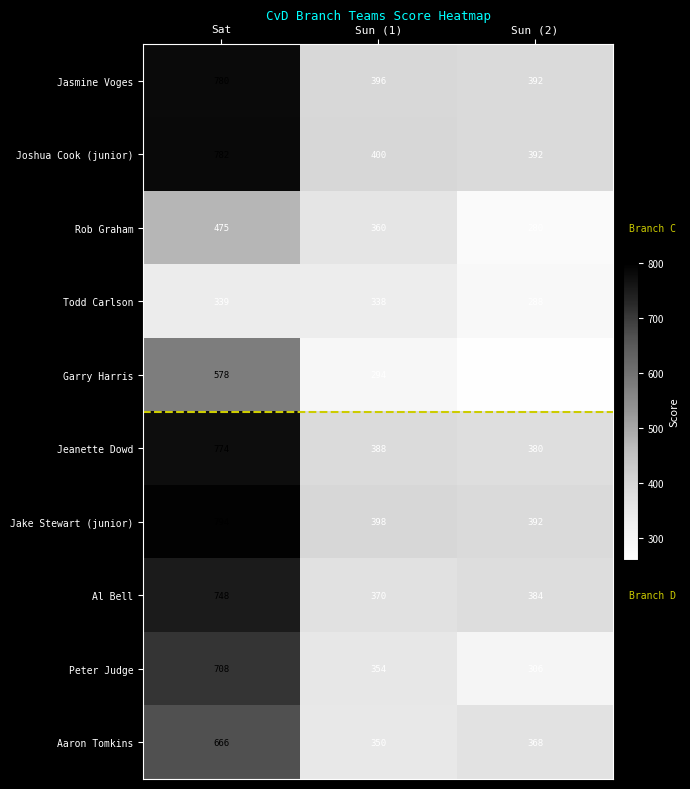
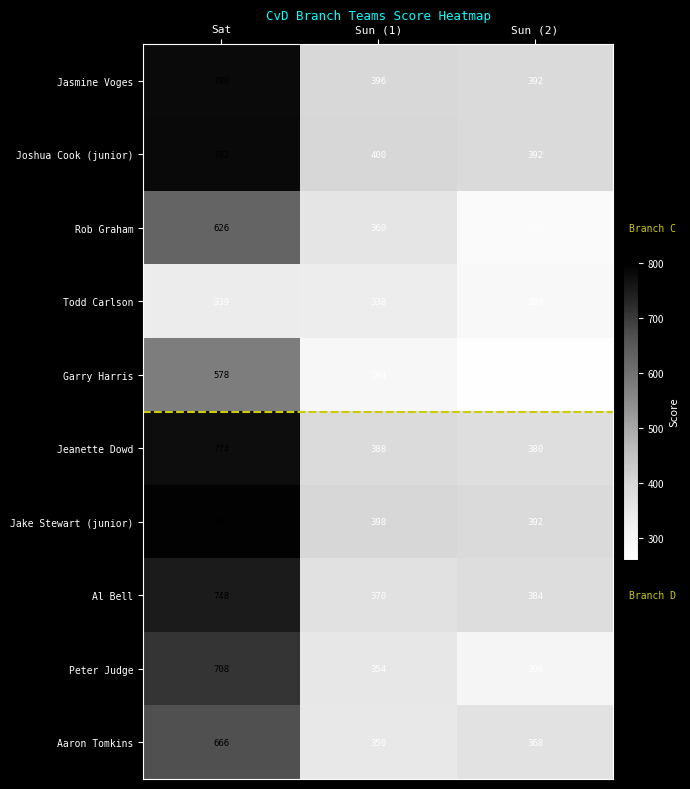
Rob Graham, Sat: 475 -> 626
